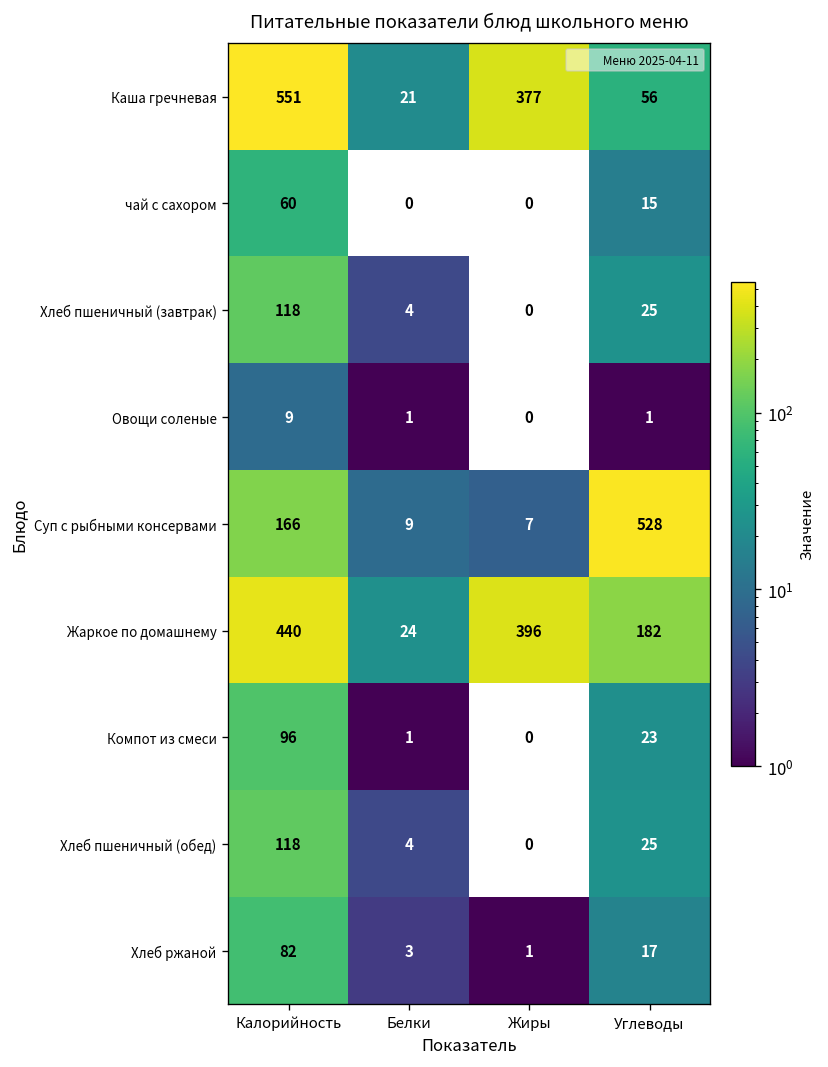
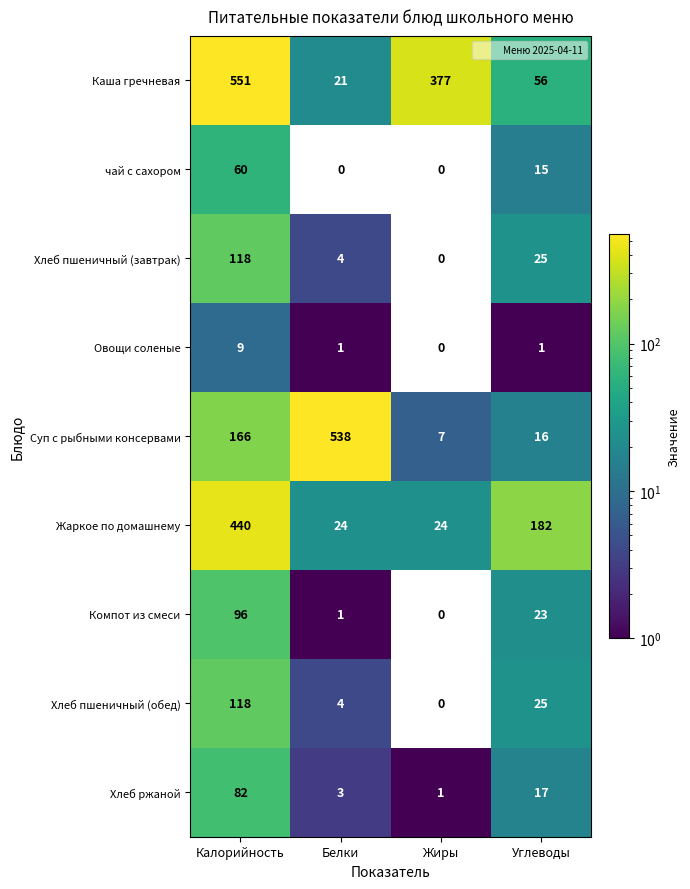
Суп с рыбными консервами, Белки: 9 -> 538
Суп с рыбными консервами, Углеводы: 528 -> 16
Жаркое по домашнему, Жиры: 396 -> 24
